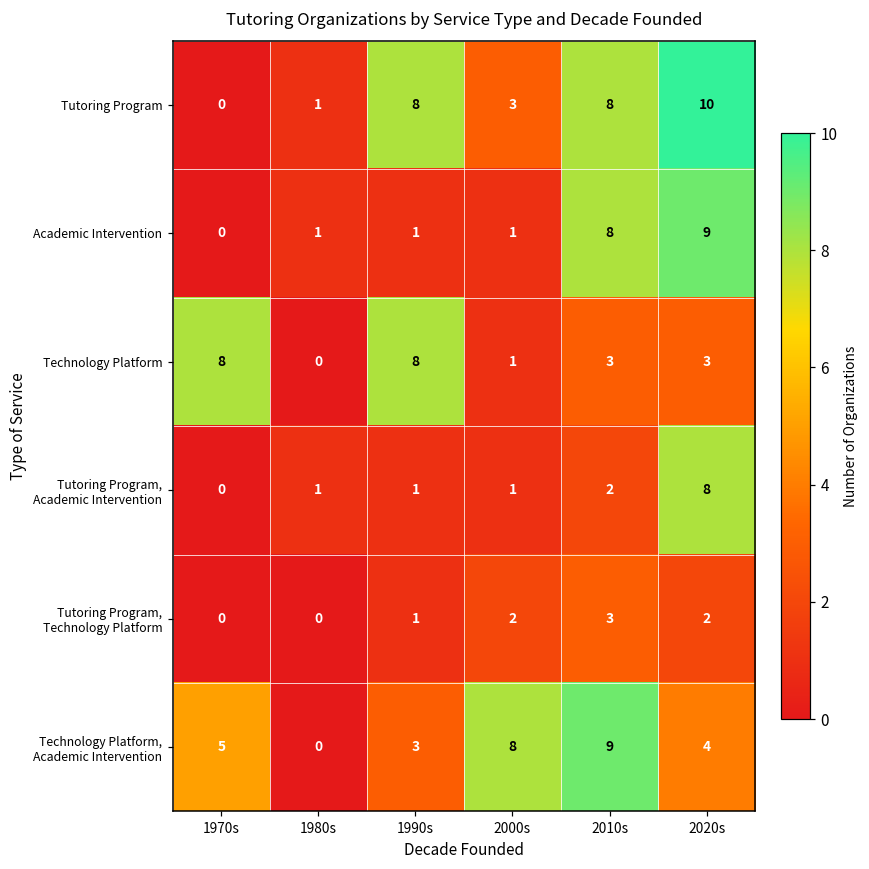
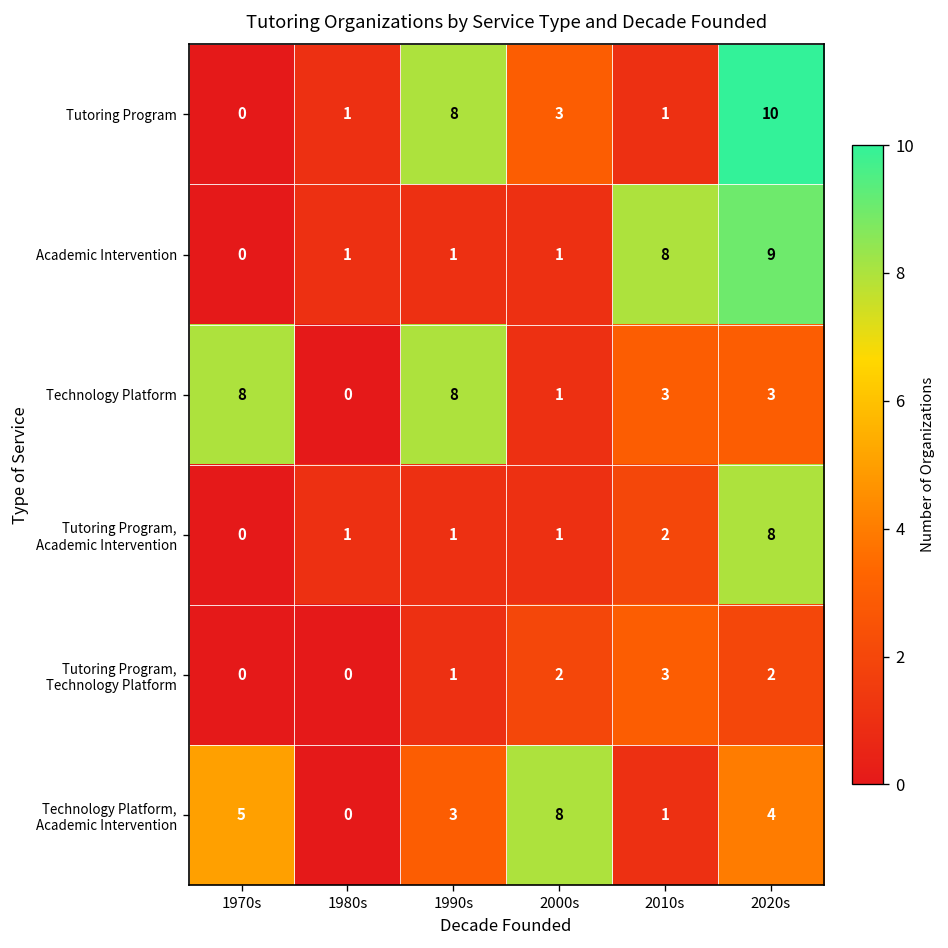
Tutoring Program, 2010s: 8 -> 1
Technology Platform, Academic Intervention, 2010s: 9 -> 1
